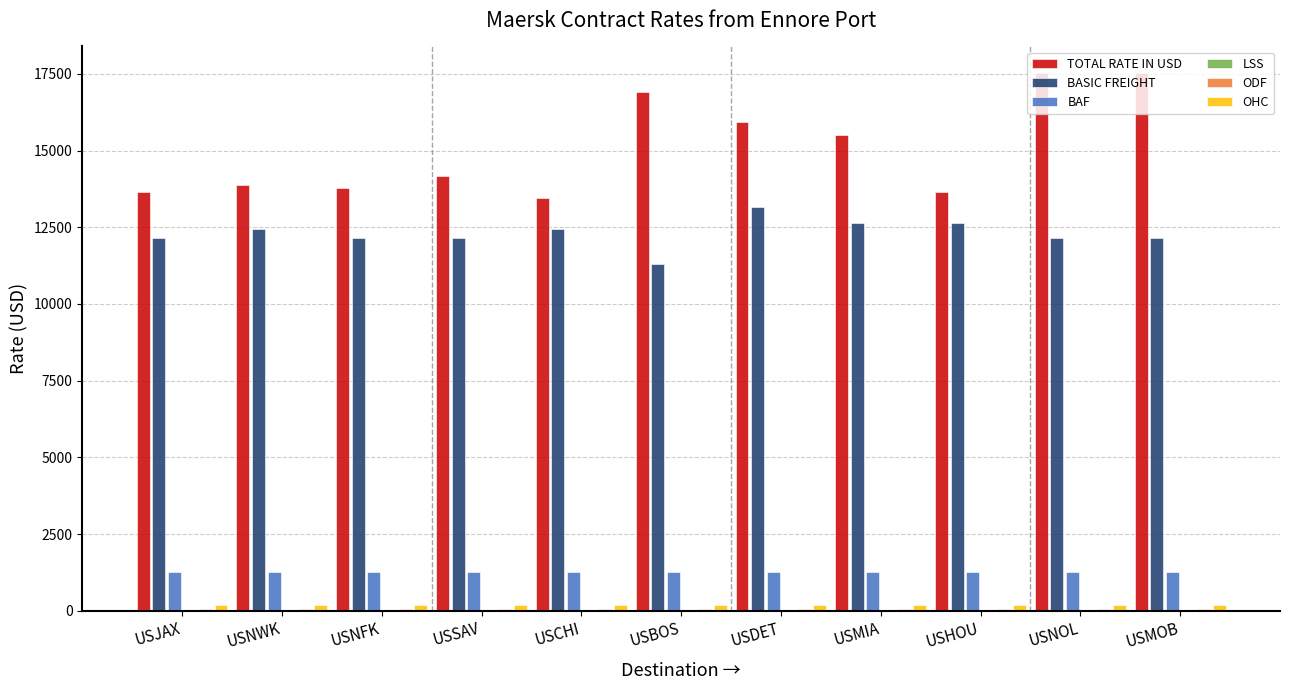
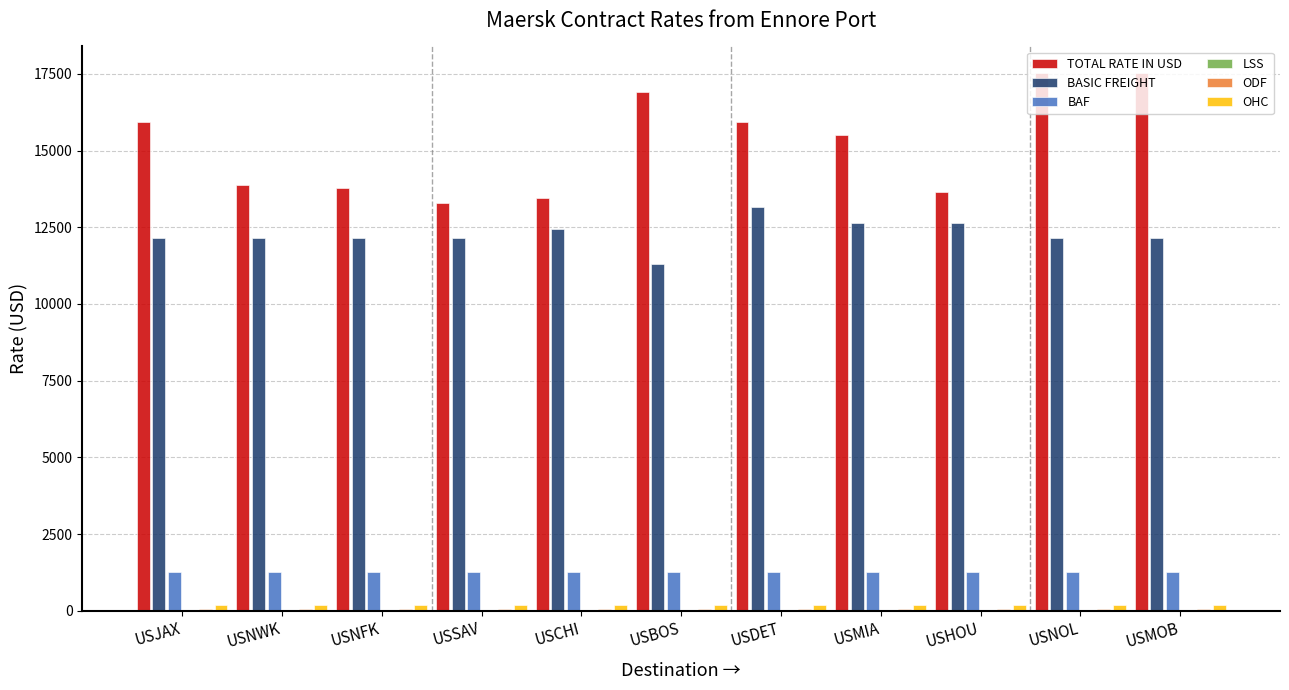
TOTAL RATE IN USD, USJAX: 13700 -> 15900
BASIC FREIGHT, USNWK: 12400 -> 12200
TOTAL RATE IN USD, USSAV: 14200 -> 13300
